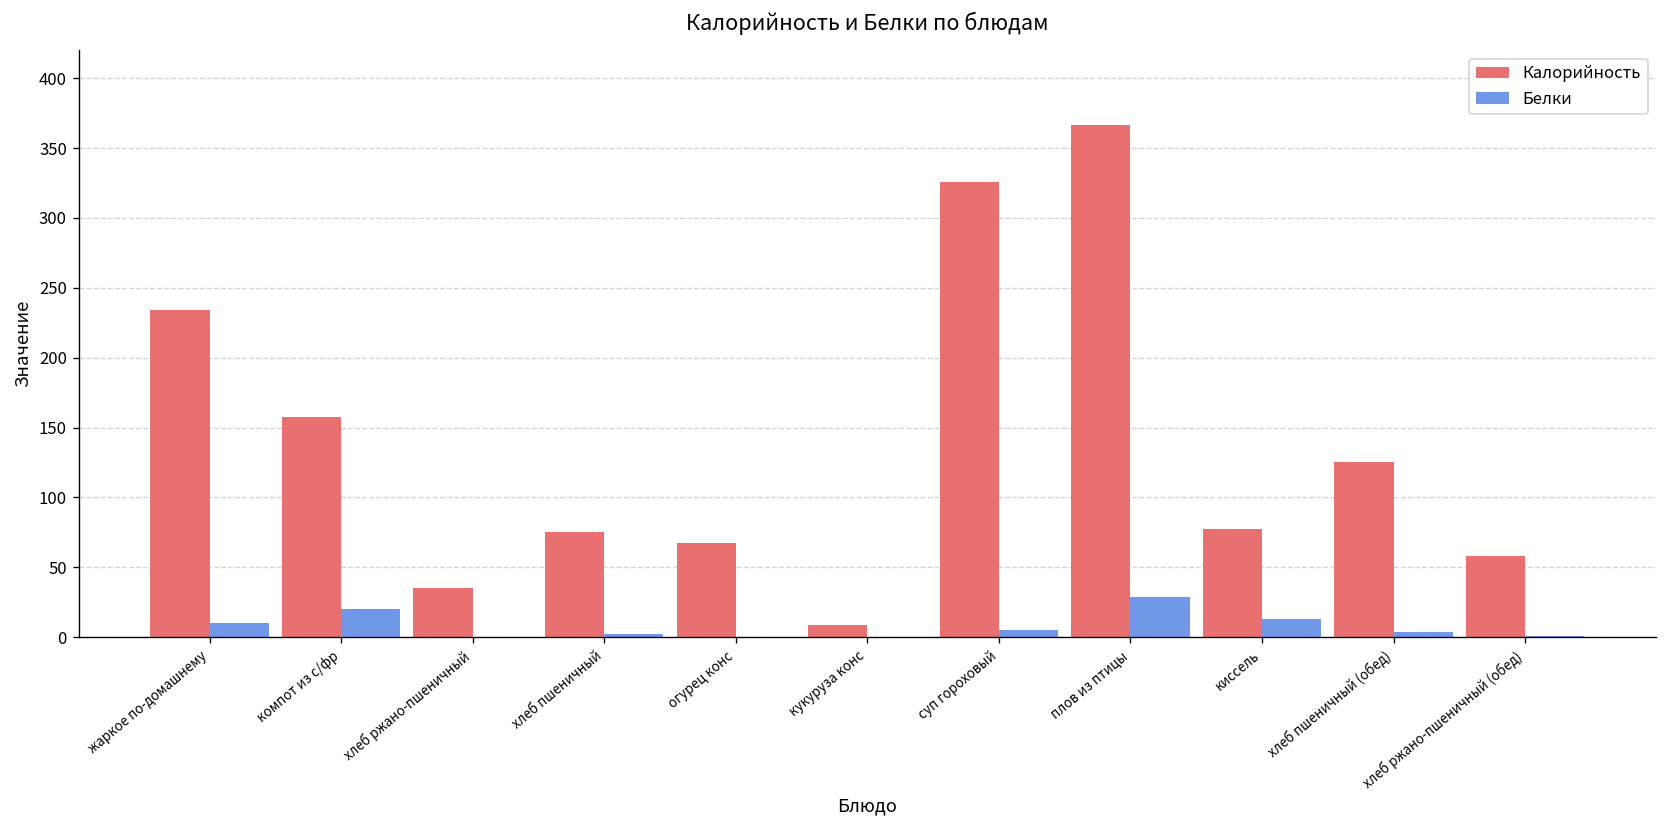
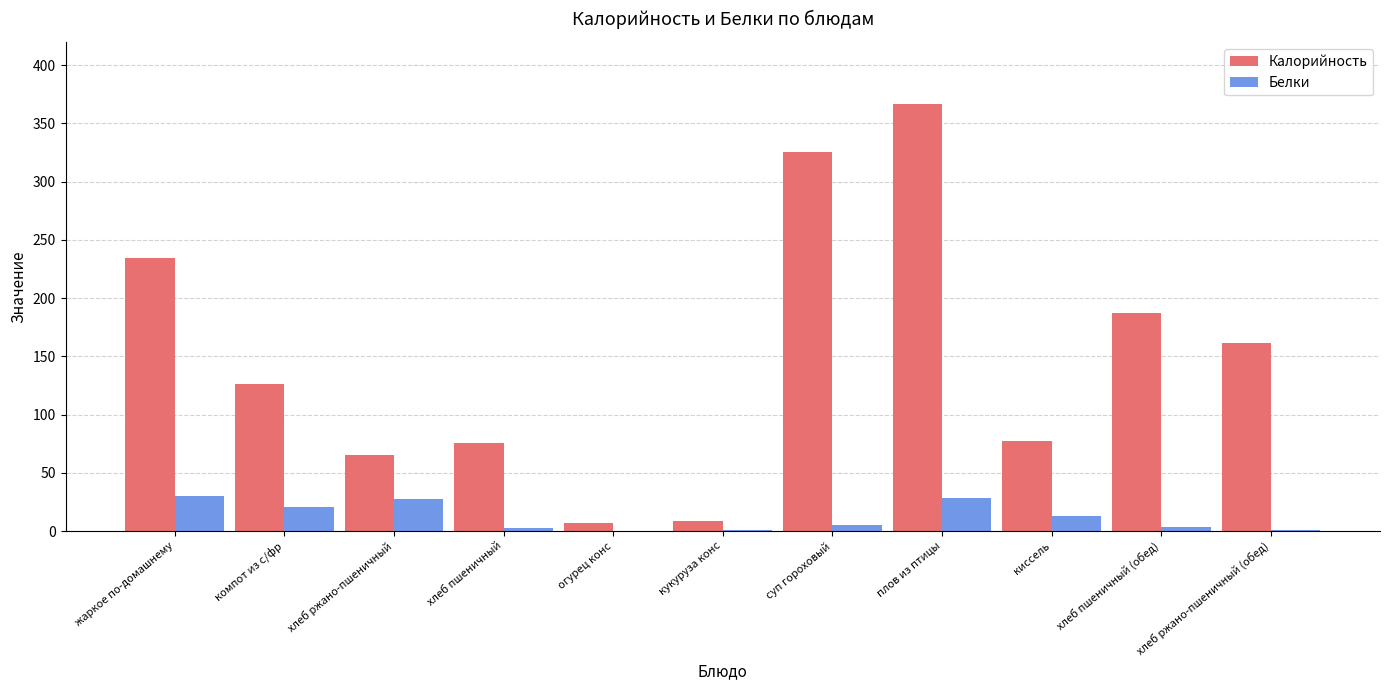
Белки, жаркое по-домашнему: 10 -> 30
Калорийность, компот из с/фр: 158 -> 126
Калорийность, хлеб ржано-пшеничный: 35 -> 66
Белки, хлеб ржано-пшеничный: 0 -> 28
Калорийность, огурец конс: 68 -> 7
Калорийность, хлеб пшеничный (обед): 125 -> 187
Калорийность, хлеб ржано-пшеничный (обед): 58 -> 162
